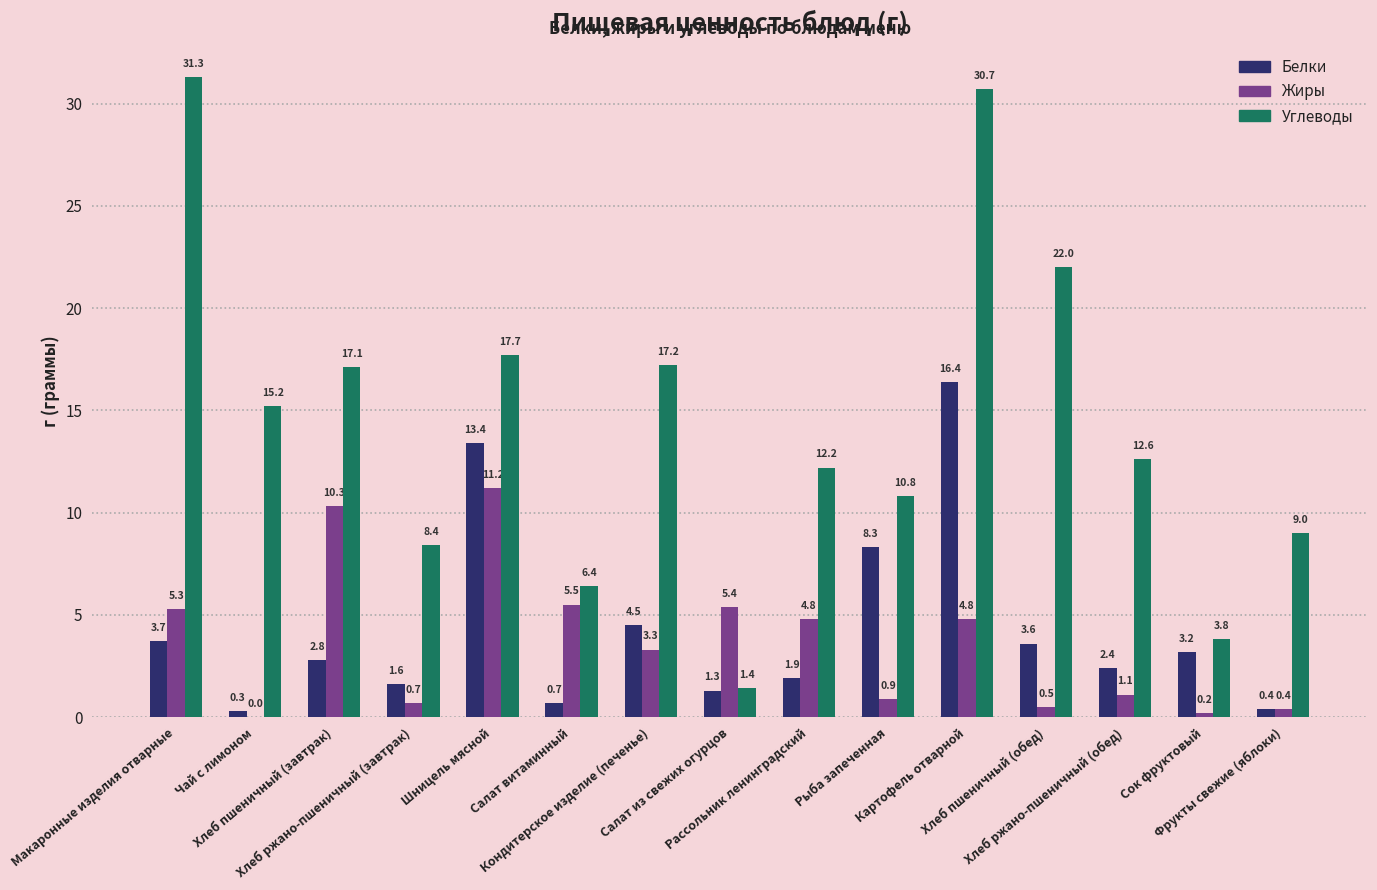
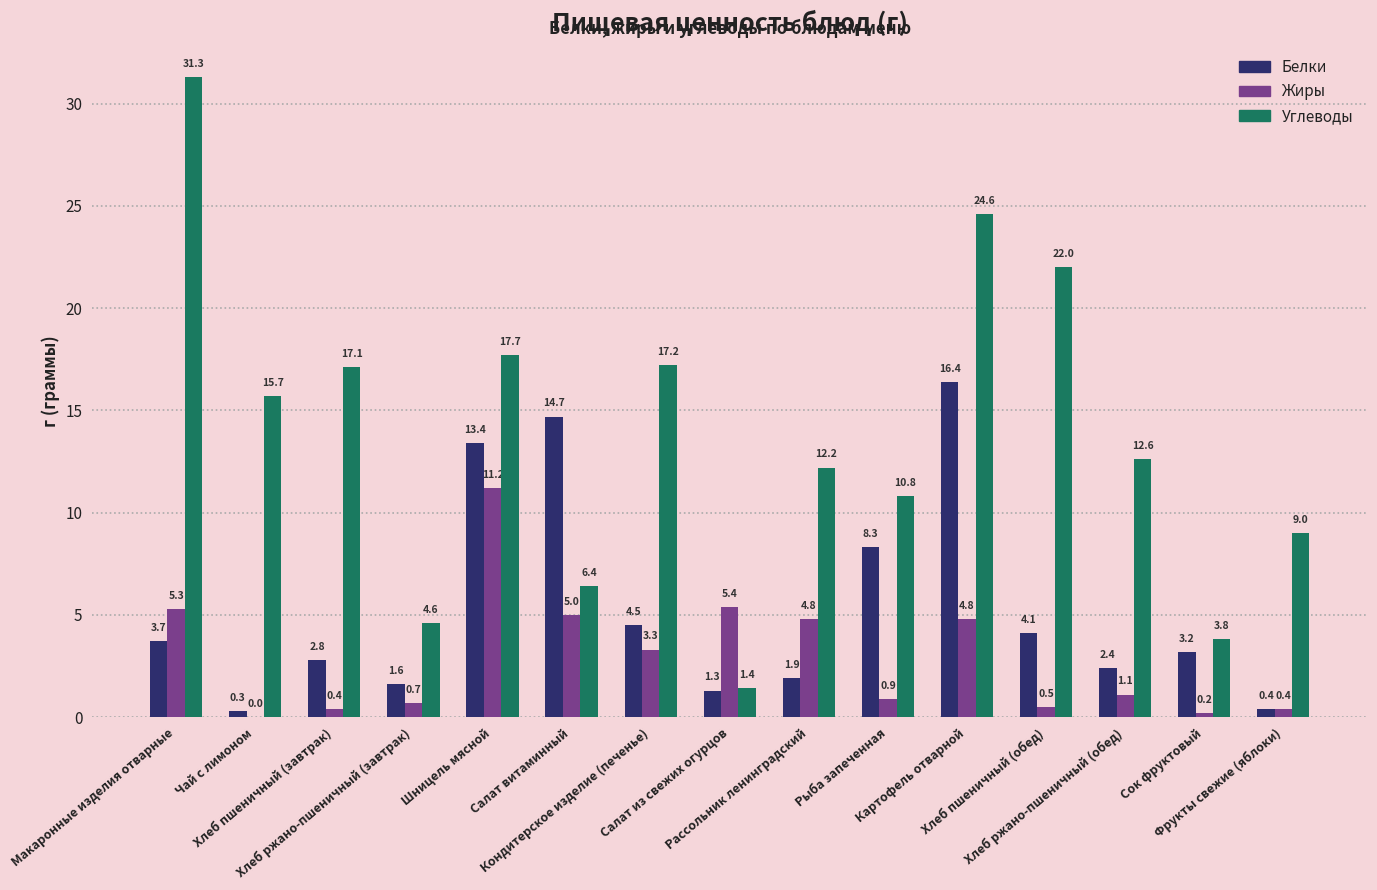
Углеводы, Чай с лимоном: 15.2 -> 15.7
Жиры, Хлеб пшеничный (завтрак): 10.3 -> 0.4
Углеводы, Хлеб ржано-пшеничный (завтрак): 8.4 -> 4.6
Белки, Салат витаминный: 0.7 -> 14.7
Жиры, Салат витаминный: 5.5 -> 5.0
Углеводы, Картофель отварной: 30.7 -> 24.6
Белки, Хлеб пшеничный (обед): 3.6 -> 4.1
